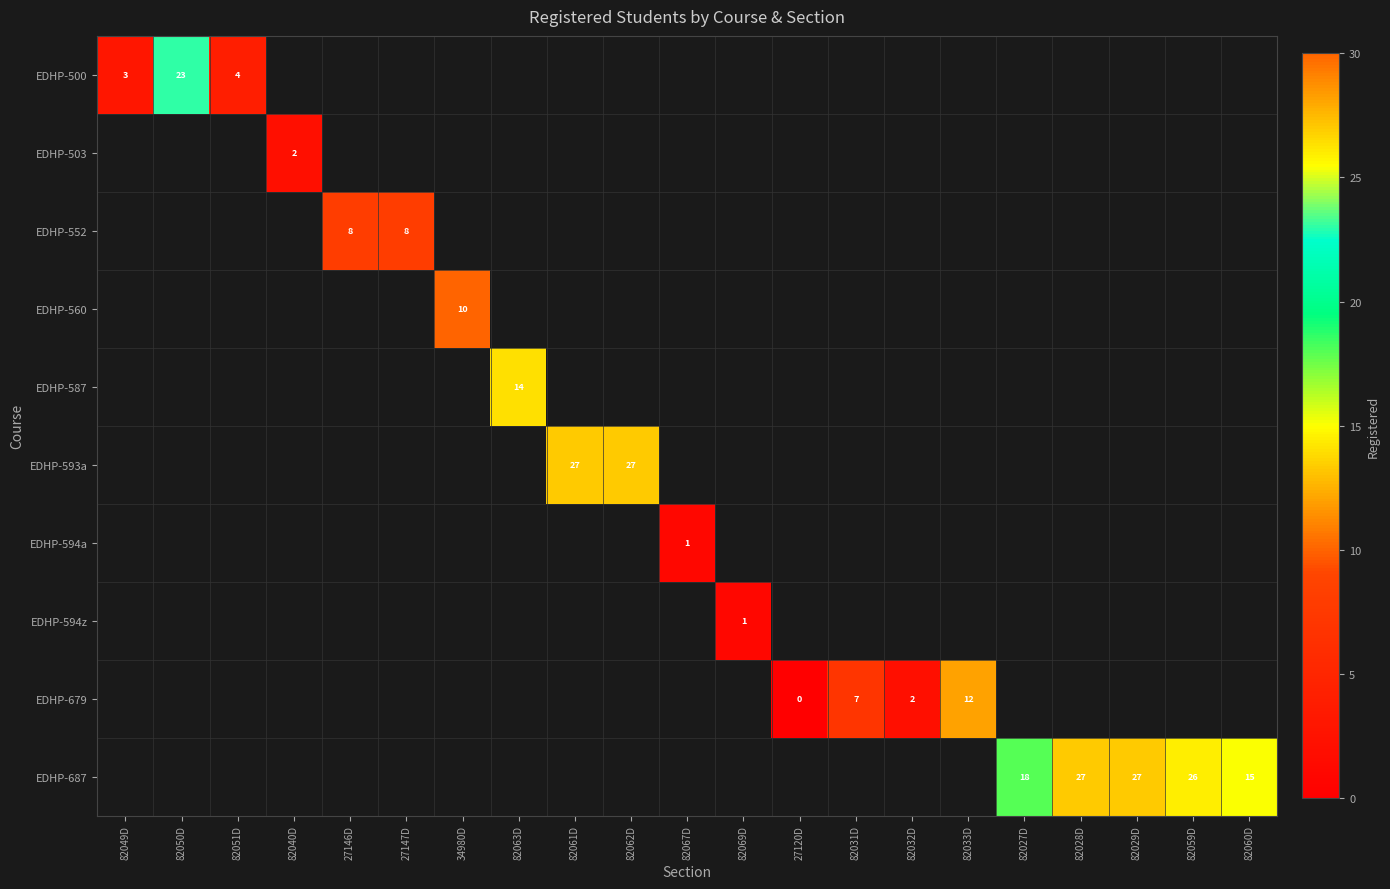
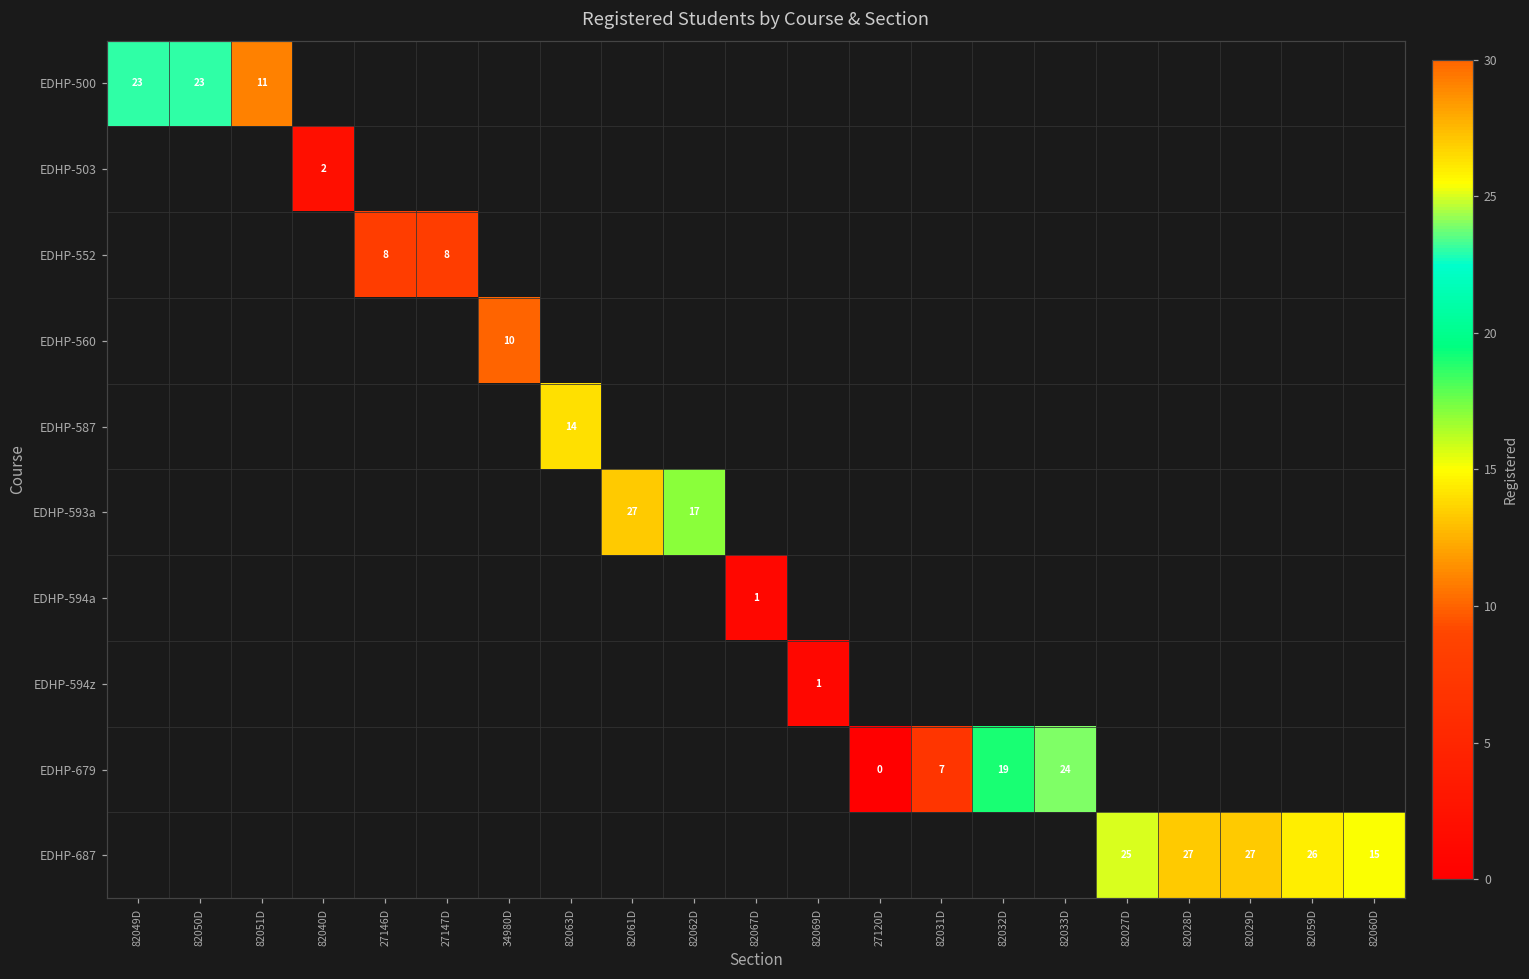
EDHP-500, 82049D: 3 -> 23
EDHP-500, 82051D: 4 -> 11
EDHP-593a, 82062D: 27 -> 17
EDHP-679, 82032D: 2 -> 19
EDHP-679, 82033D: 12 -> 24
EDHP-687, 82027D: 18 -> 25
